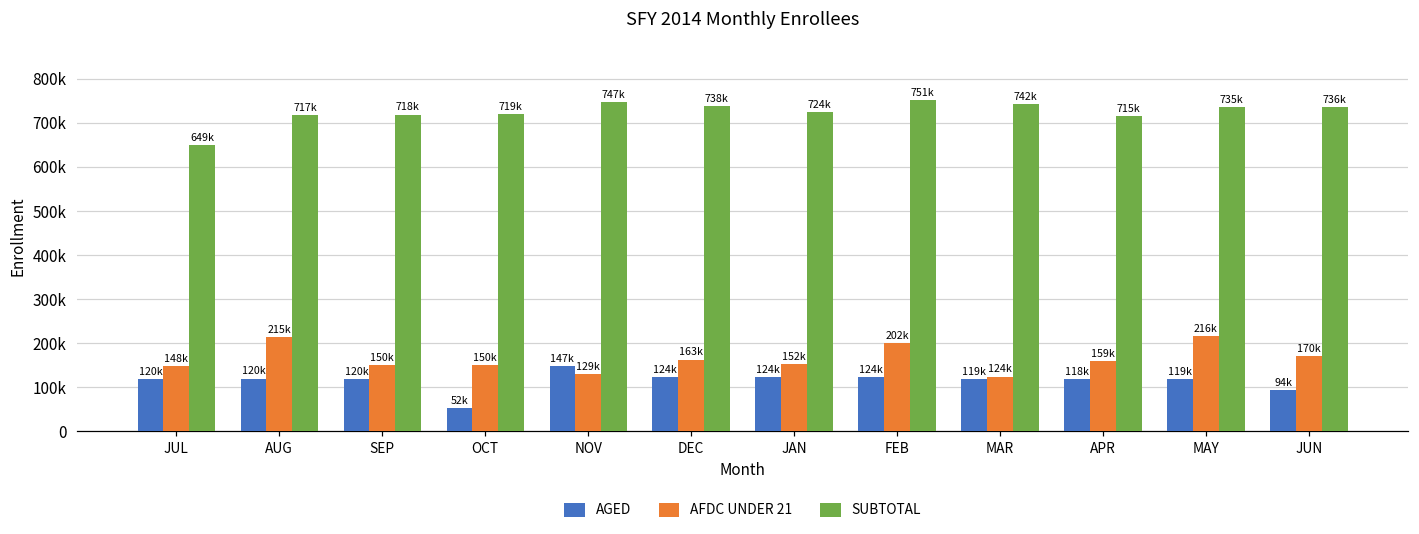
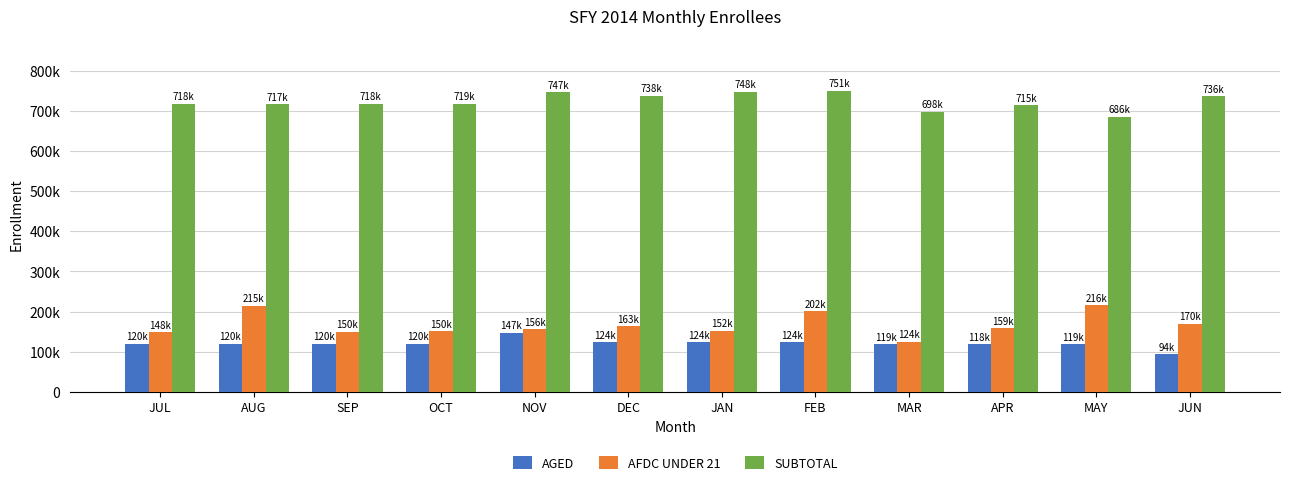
SUBTOTAL, JUL: 649k -> 718k
AGED, OCT: 52k -> 120k
AFDC UNDER 21, NOV: 129k -> 156k
SUBTOTAL, JAN: 724k -> 748k
SUBTOTAL, MAR: 742k -> 698k
SUBTOTAL, MAY: 735k -> 686k
